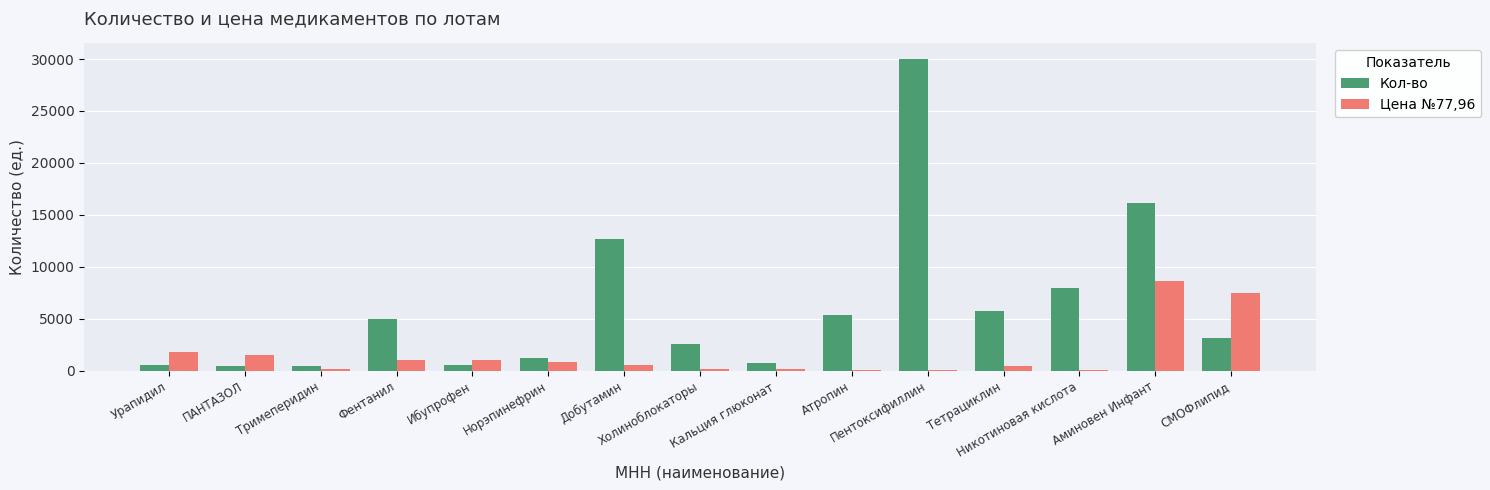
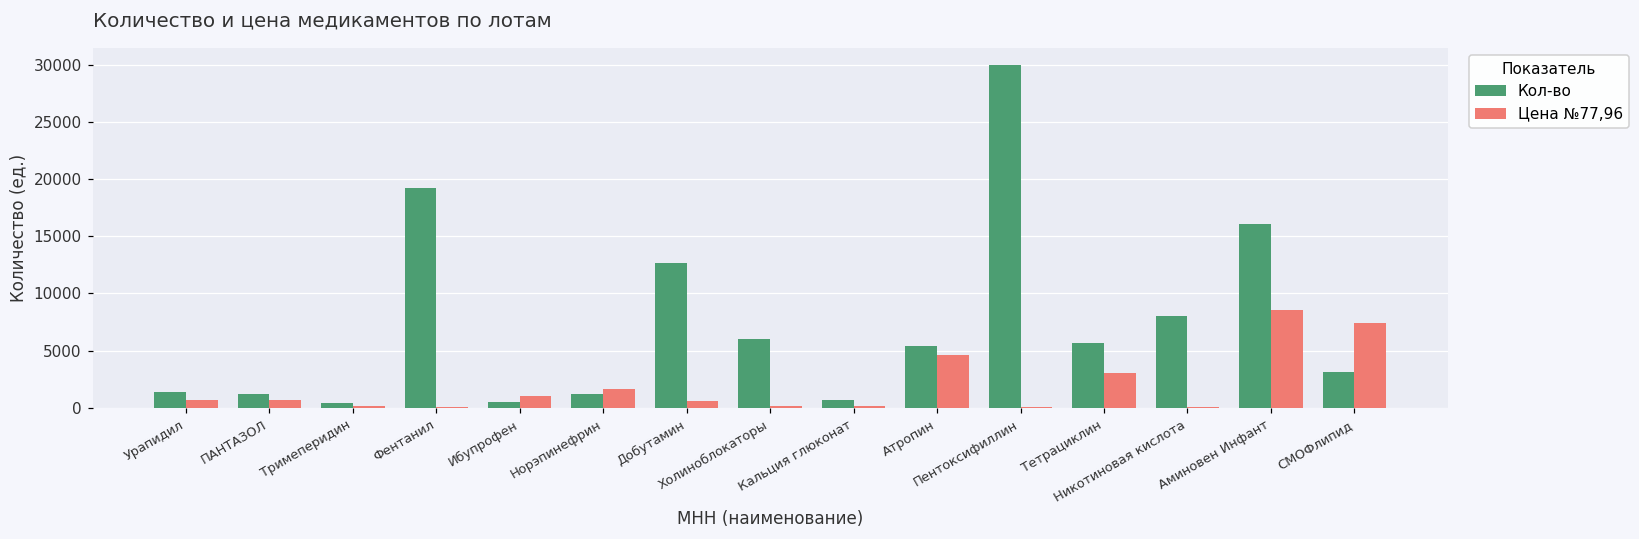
Кол-во, Урапидил: 500 -> 1300
Цена №77,96, Урапидил: 1800 -> 700
Кол-во, ПАНТАЗОЛ: 400 -> 1200
Цена №77,96, ПАНТАЗОЛ: 1500 -> 700
Кол-во, Фентанил: 5000 -> 19300
Цена №77,96, Фентанил: 1000 -> 100
Цена №77,96, Норэпинефрин: 800 -> 1600
Кол-во, Холиноблокаторы: 2600 -> 6000
Цена №77,96, Атропин: 0 -> 4600
Цена №77,96, Тетрациклин: 500 -> 3000
